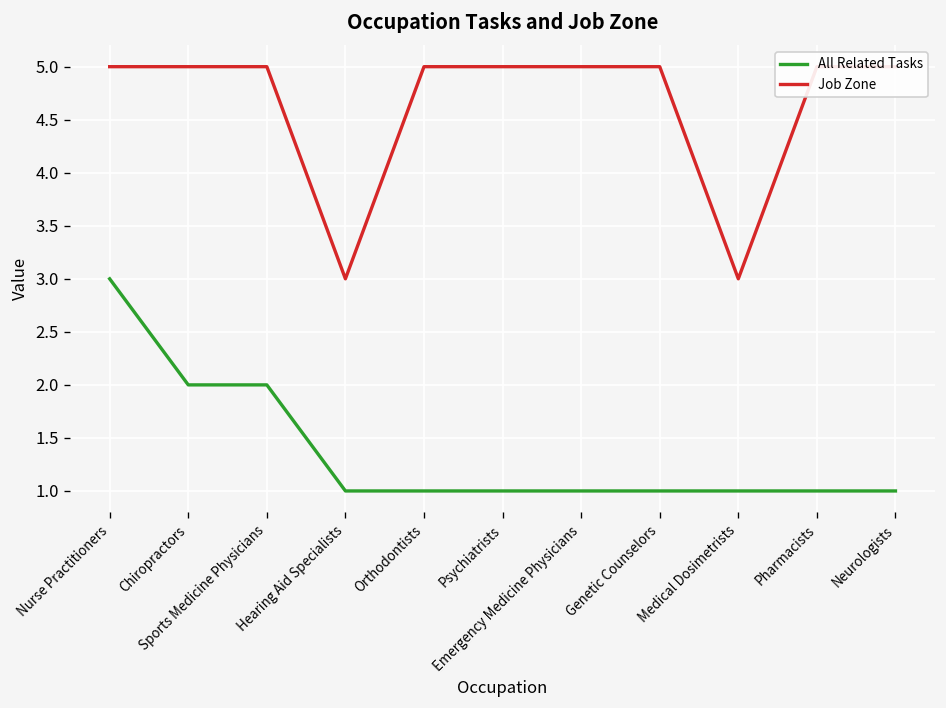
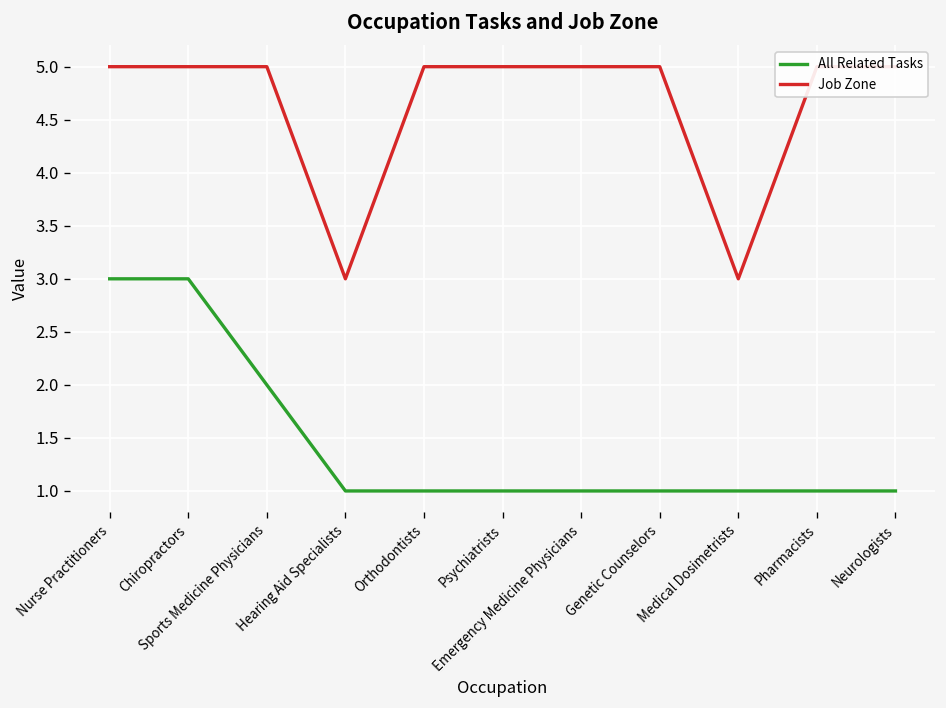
All Related Tasks, Chiropractors: 2 -> 3
